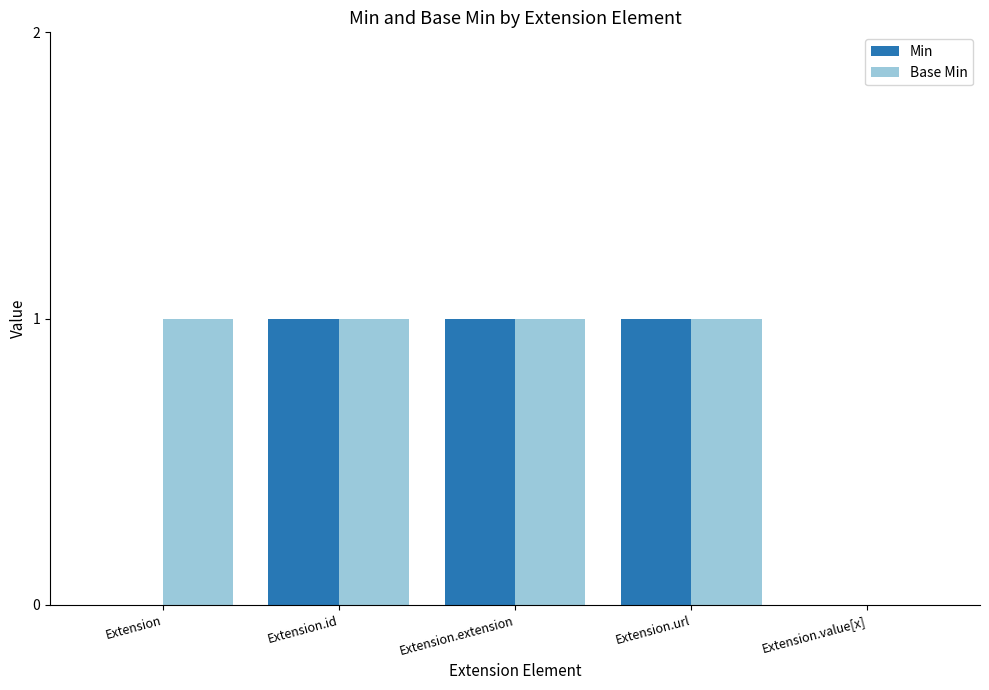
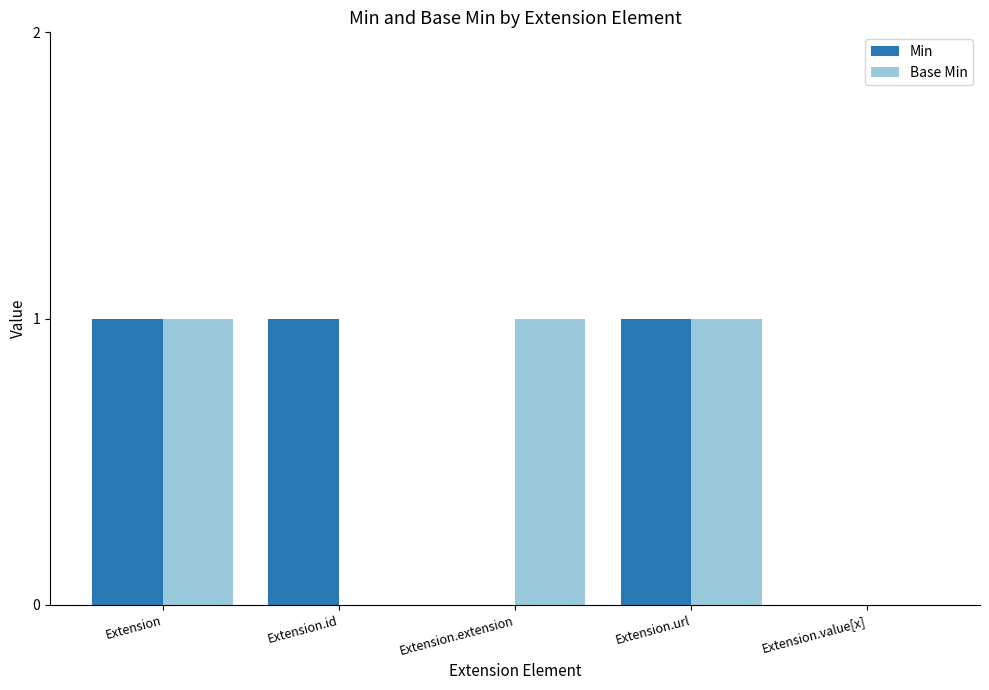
Min, Extension: 0 -> 1
Base Min, Extension.id: 1 -> 0
Min, Extension.extension: 1 -> 0
